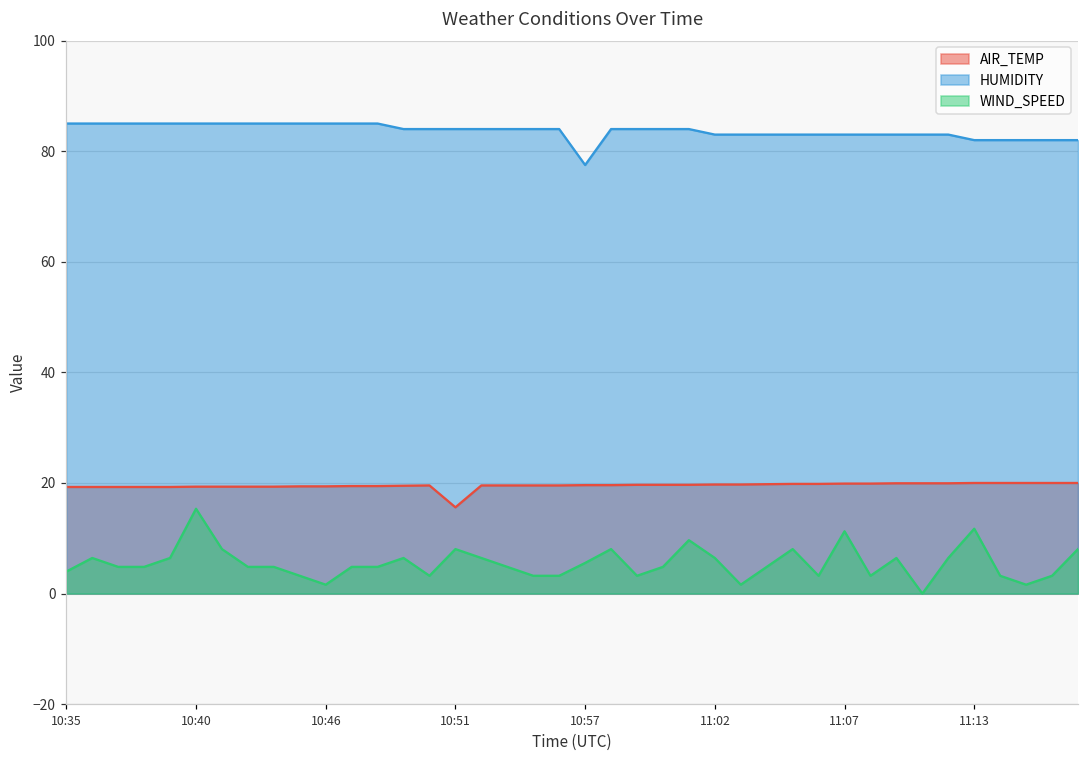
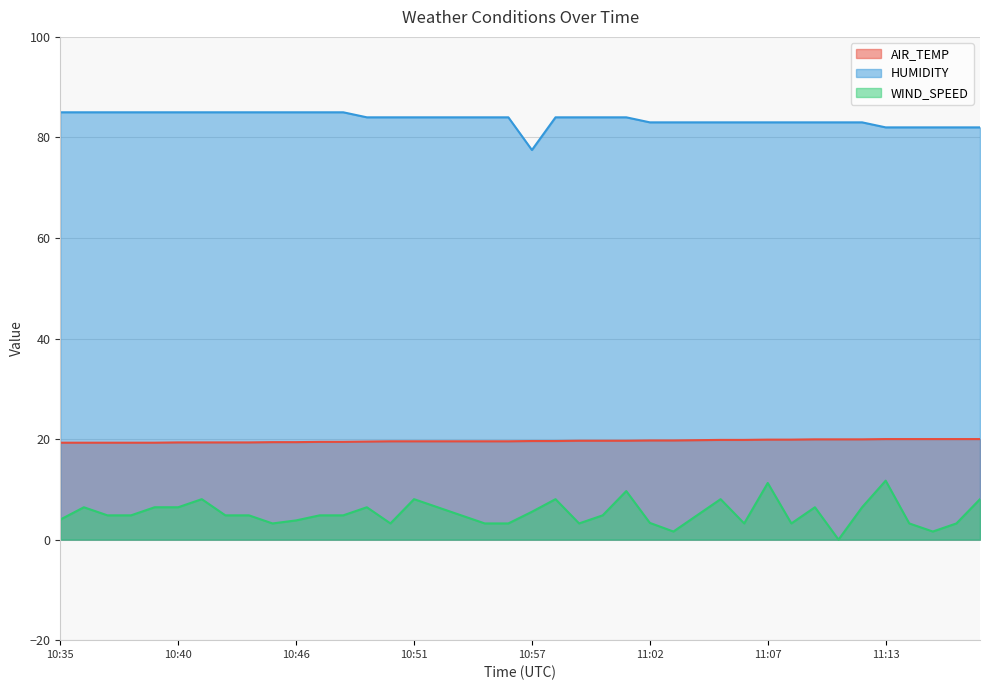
WIND_SPEED, 10:40: 15 -> 6
WIND_SPEED, 10:46: 2 -> 4
AIR_TEMP, 10:51: 16 -> 20
WIND_SPEED, 11:02: 6 -> 3
